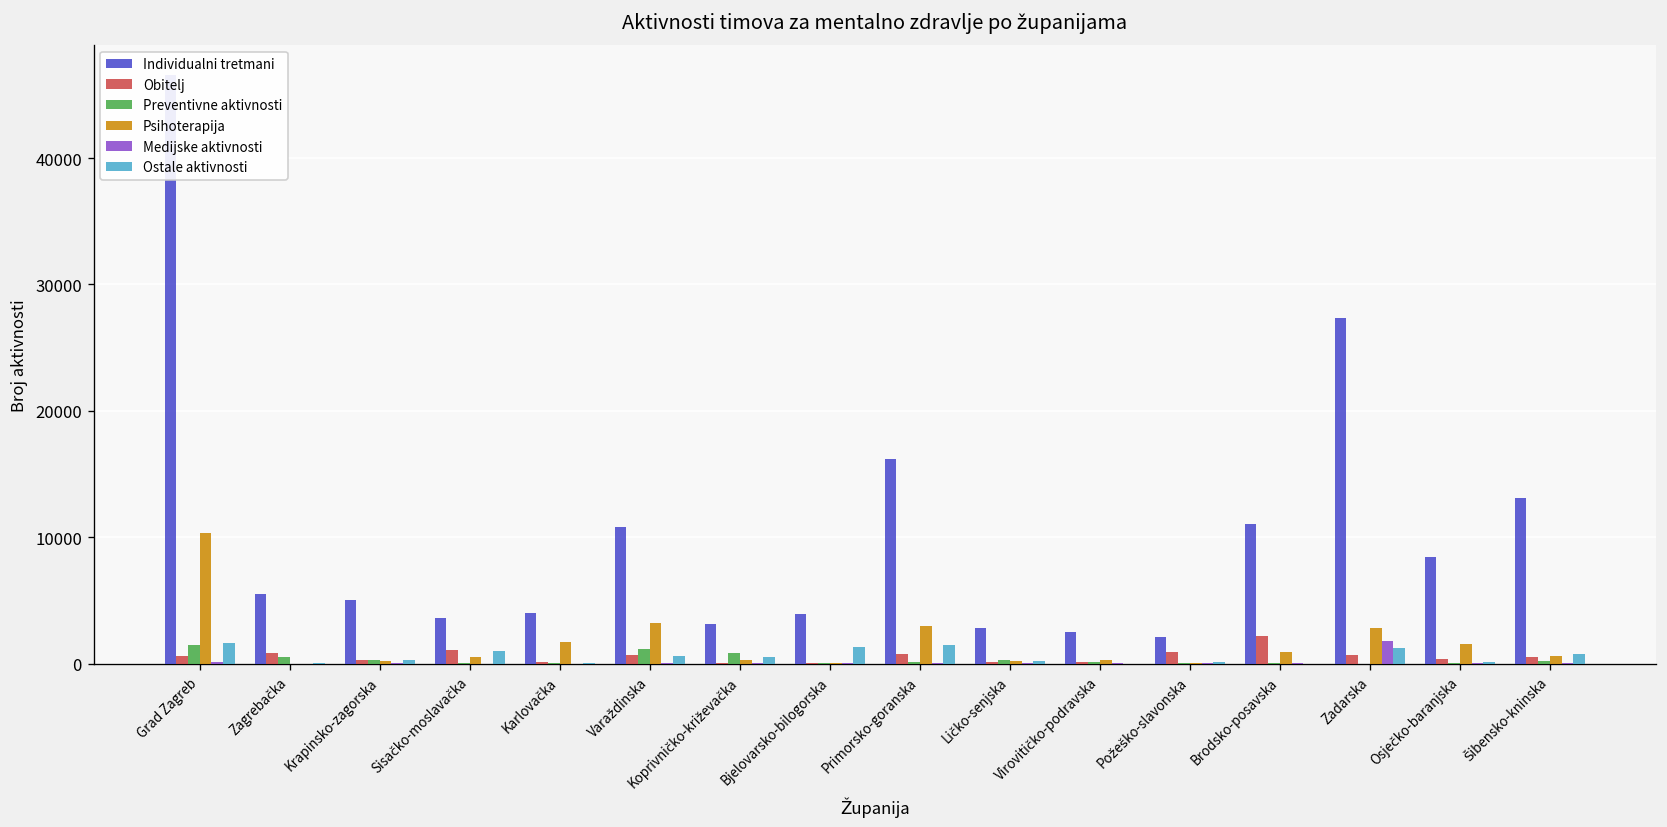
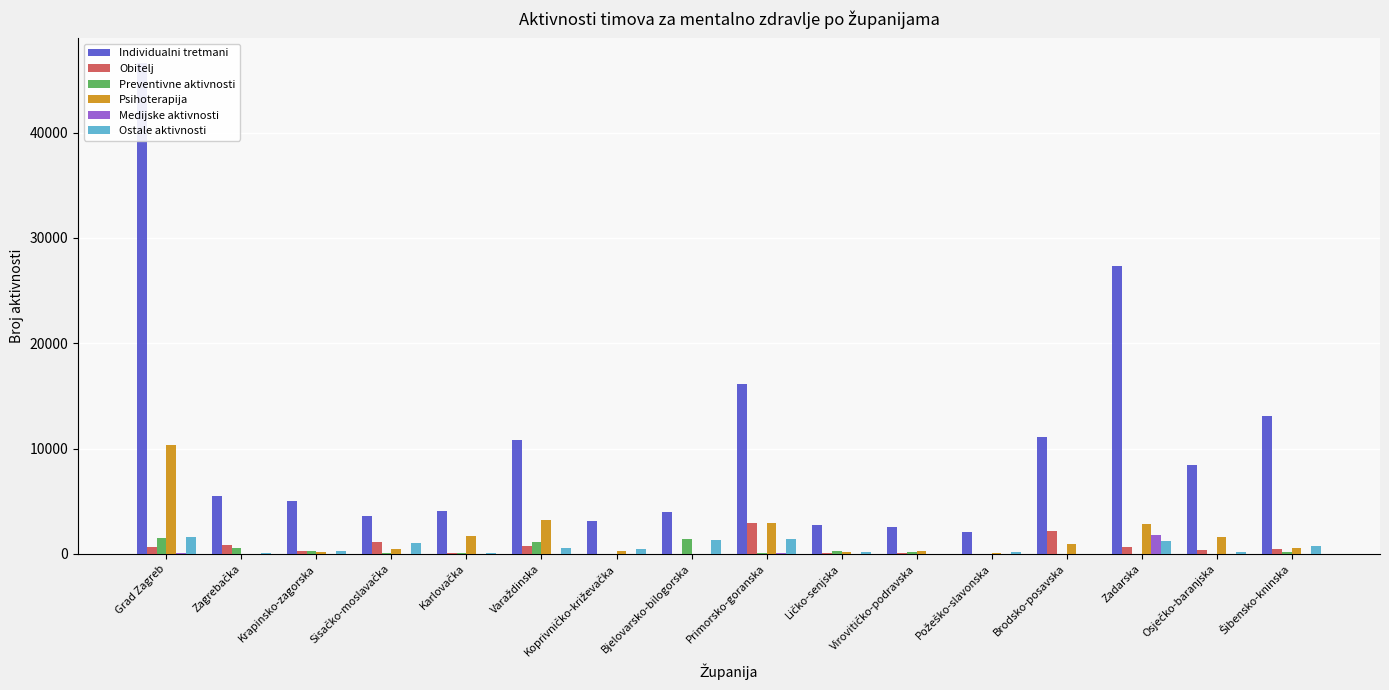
Preventivne aktivnosti, Koprivničko-križevačka: 900 -> 0
Preventivne aktivnosti, Bjelovarsko-bilogorska: 0 -> 1400
Obitelj, Primorsko-goranska: 800 -> 2900
Obitelj, Požeško-slavonska: 900 -> 0
